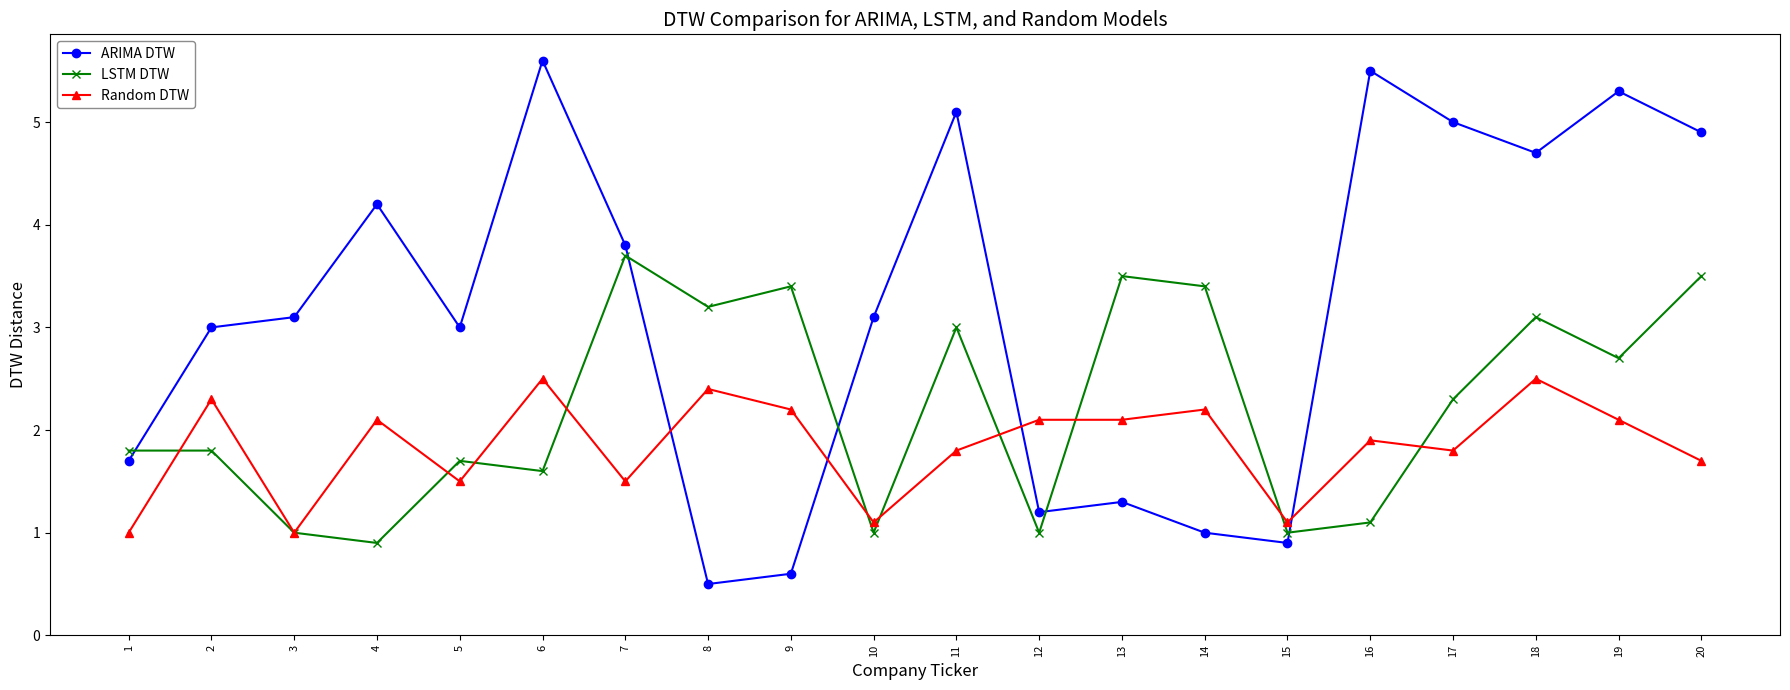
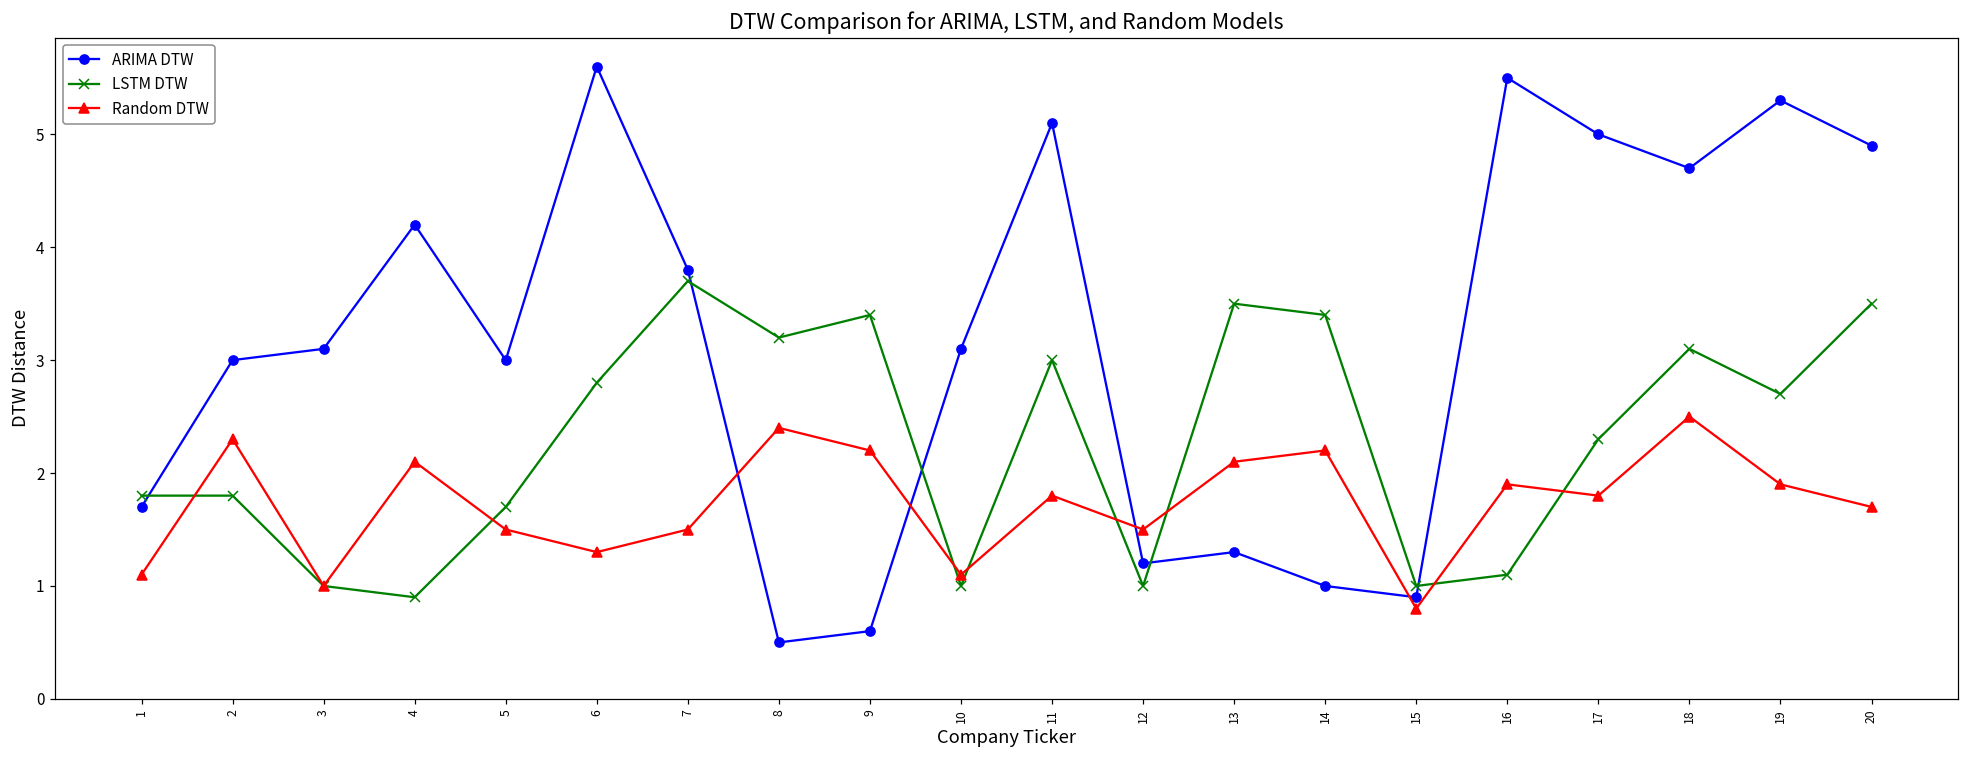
Random DTW, 1: 1.0 -> 1.1
LSTM DTW, 6: 1.6 -> 2.8
Random DTW, 6: 2.5 -> 1.3
Random DTW, 12: 2.1 -> 1.5
Random DTW, 15: 1.1 -> 0.8
Random DTW, 19: 2.1 -> 1.9
